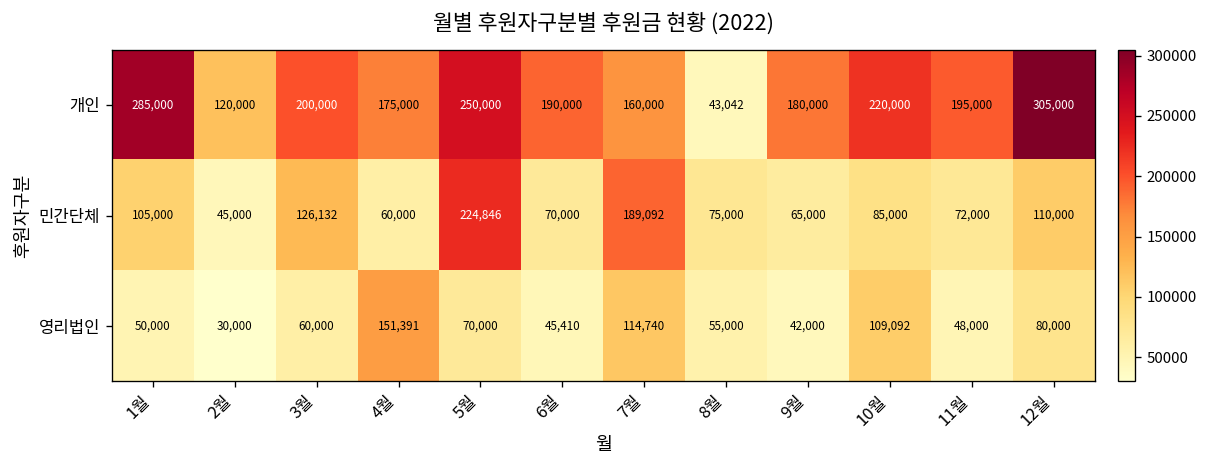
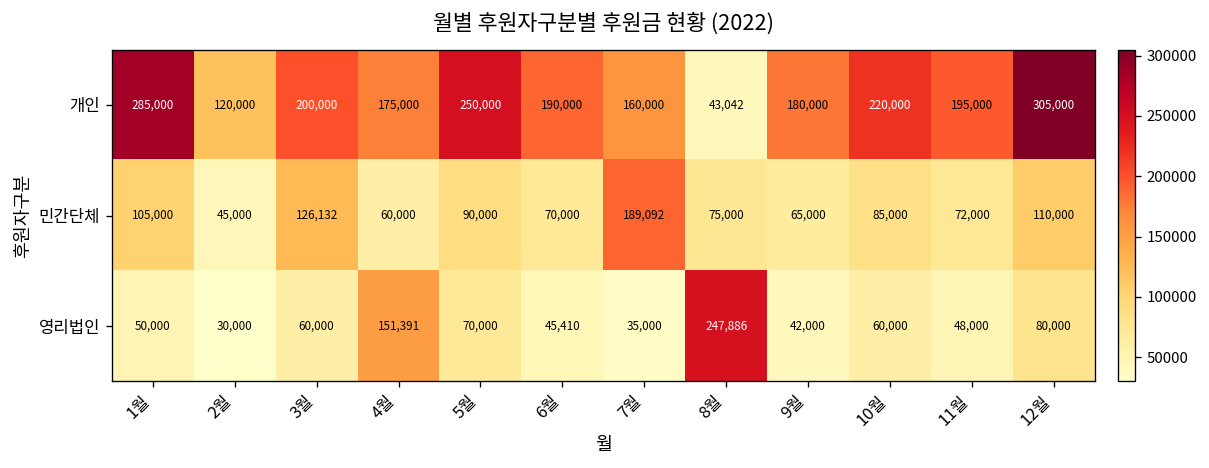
민간단체, 5월: 224,846 -> 90,000
영리법인, 7월: 114,740 -> 35,000
영리법인, 8월: 55,000 -> 247,886
영리법인, 10월: 109,092 -> 60,000
